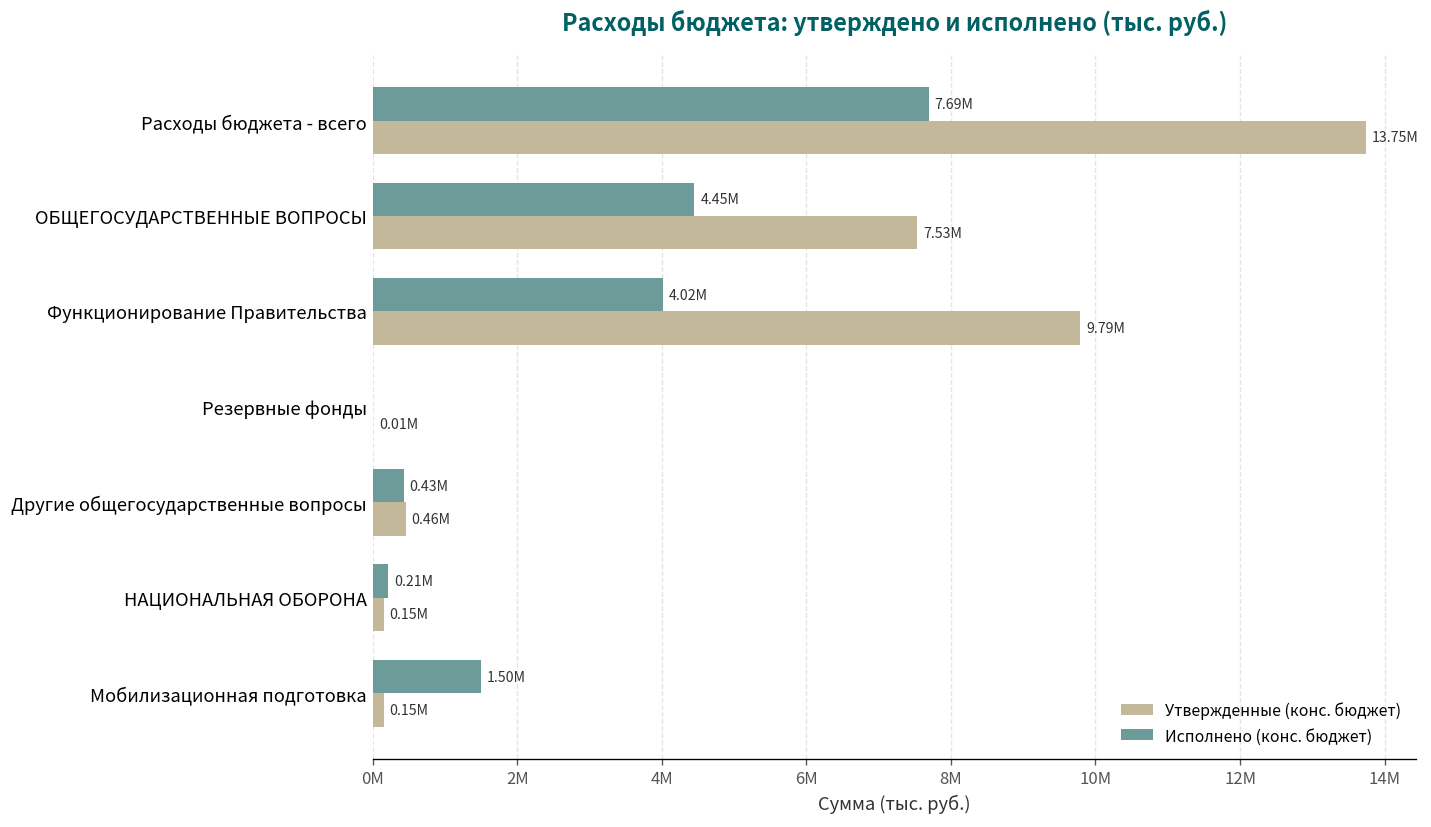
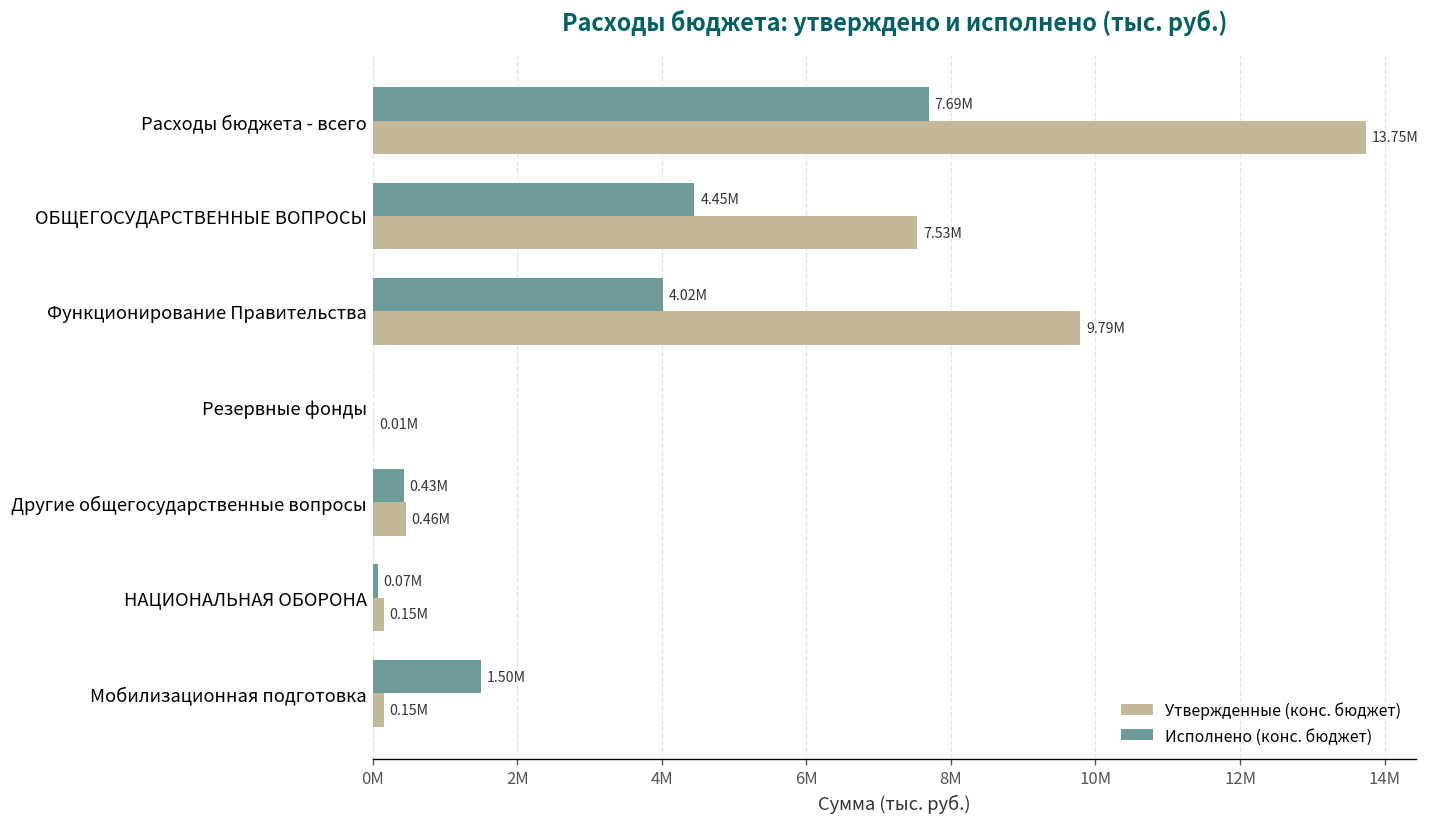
Исполнено (конс. бюджет), НАЦИОНАЛЬНАЯ ОБОРОНА: 0.21M -> 0.07M
